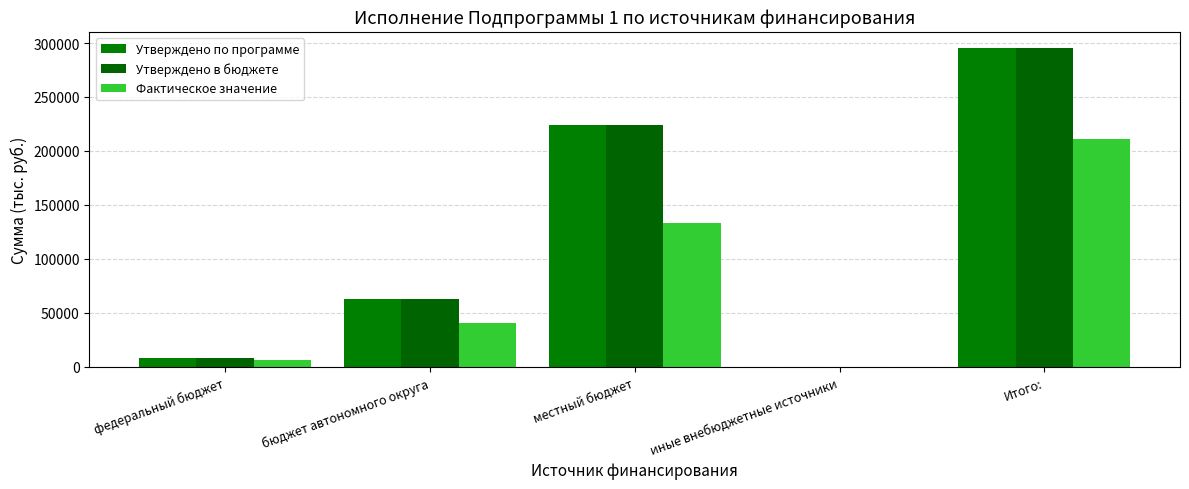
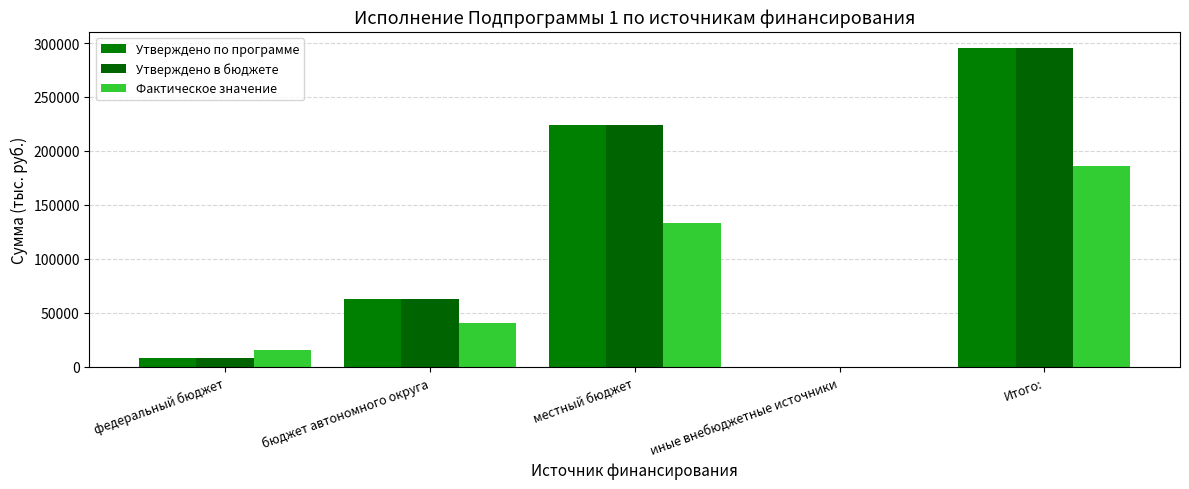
Фактическое значение, федеральный бюджет: 7000 -> 15000
Фактическое значение, Итого:: 211000 -> 186000
